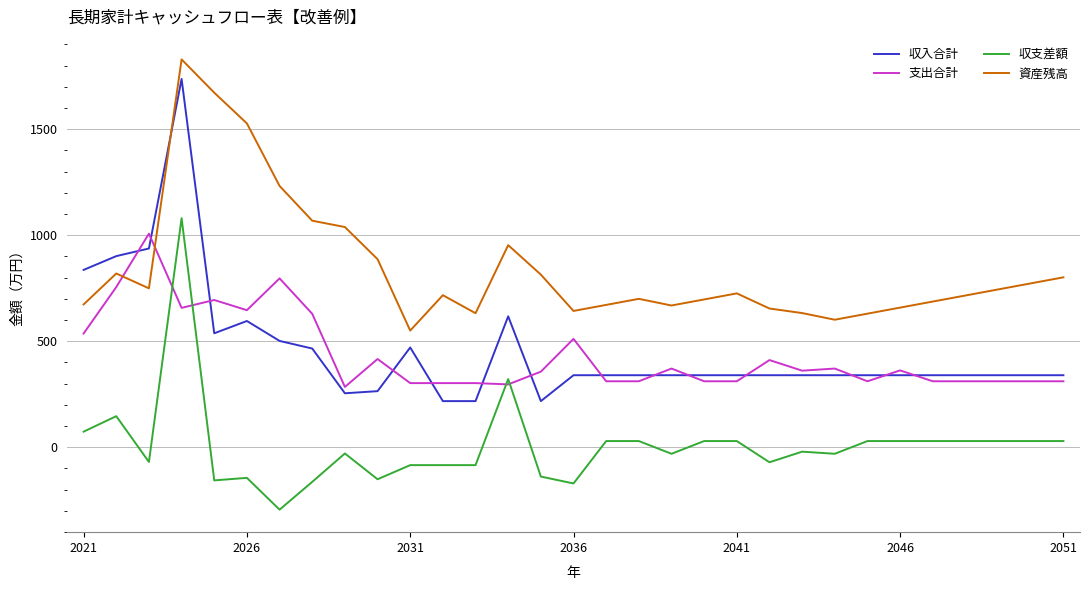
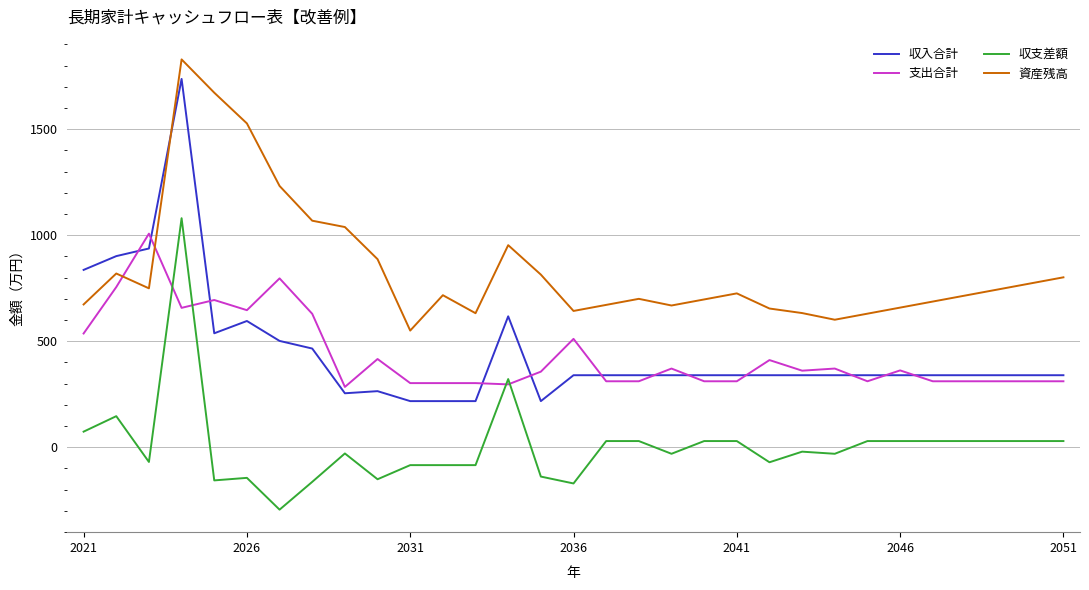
収入合計, 2031: 470 -> 220
